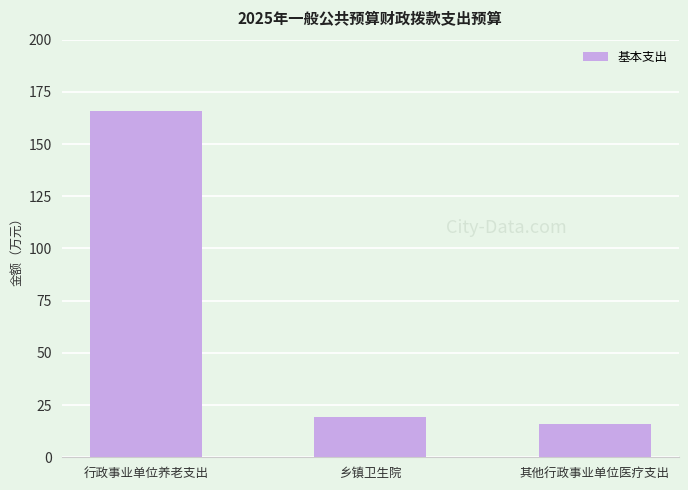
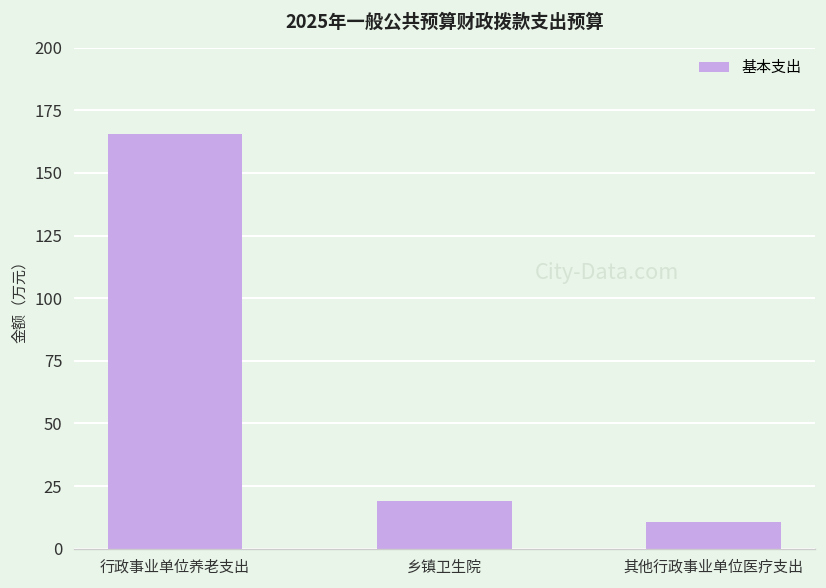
其他行政事业单位医疗支出: 16 -> 11
